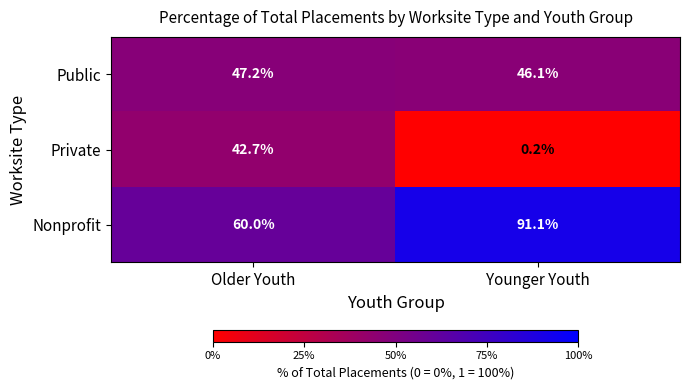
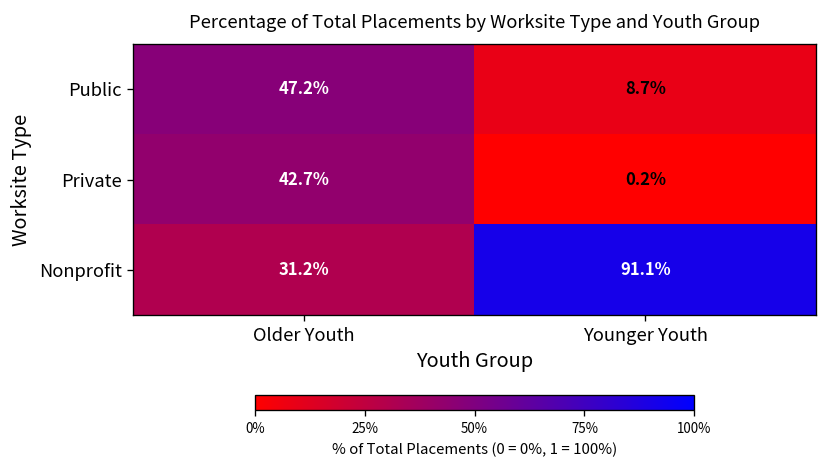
Public, Younger Youth: 46.1% -> 8.7%
Nonprofit, Older Youth: 60.0% -> 31.2%
